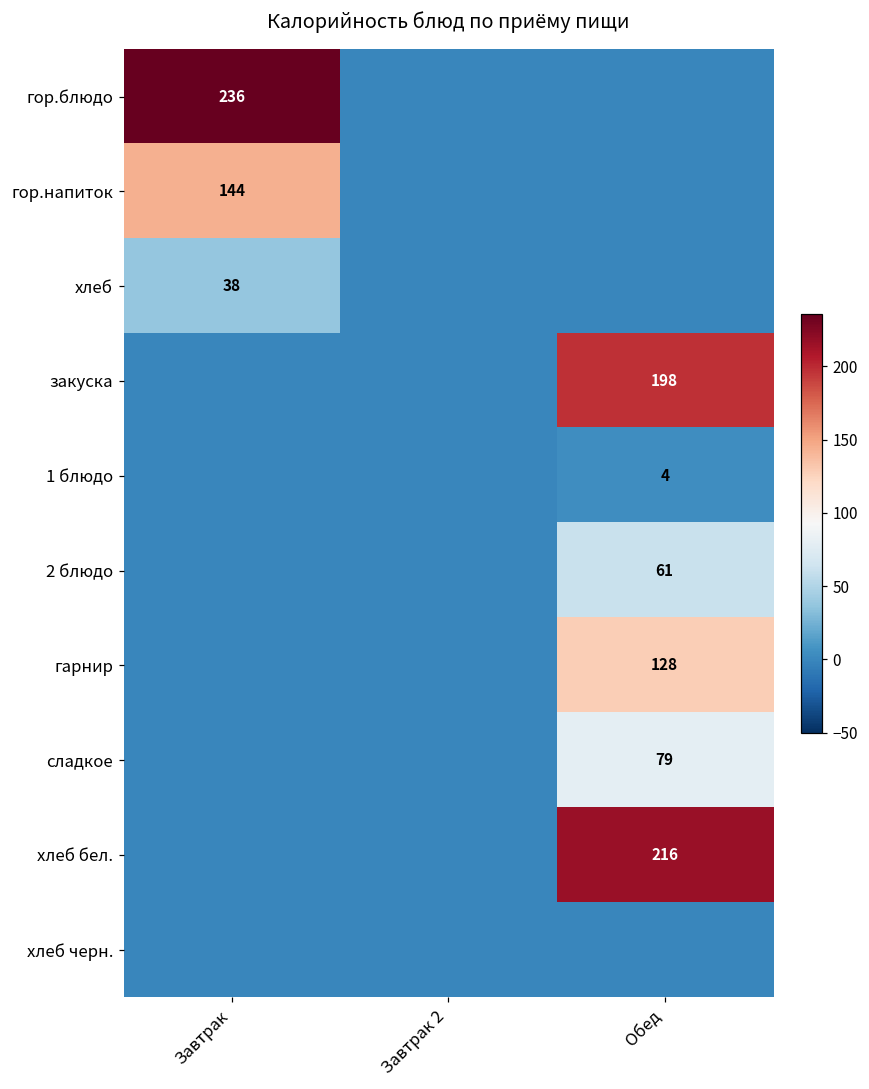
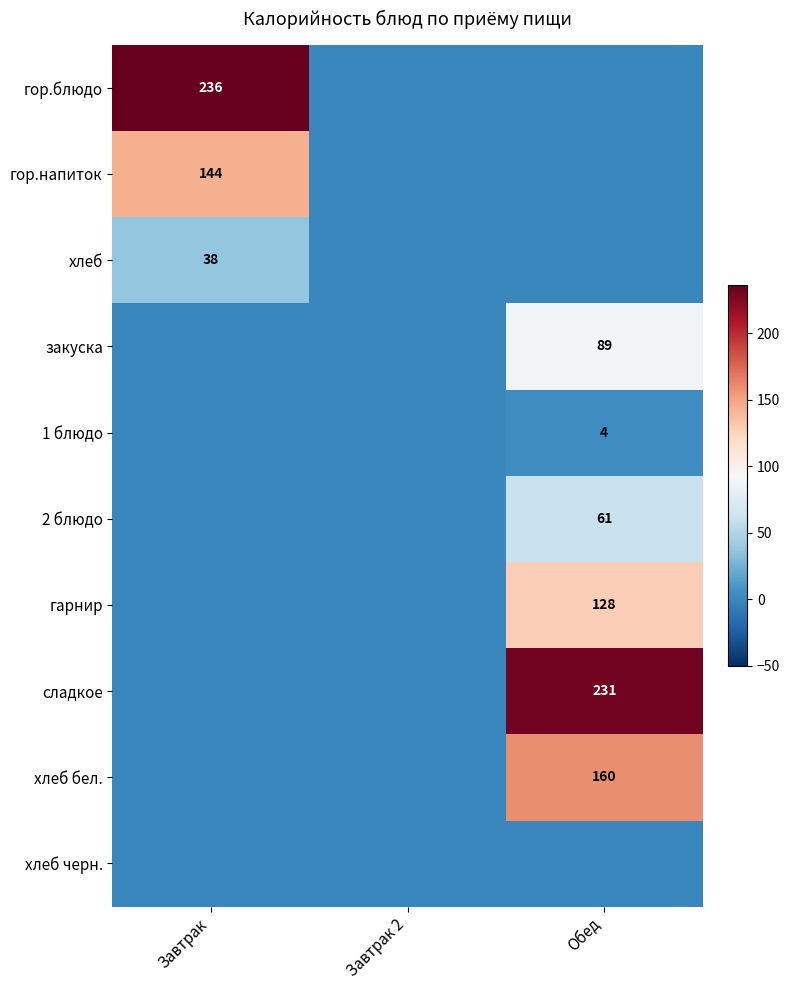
закуска, Обед: 198 -> 89
сладкое, Обед: 79 -> 231
хлеб бел., Обед: 216 -> 160
